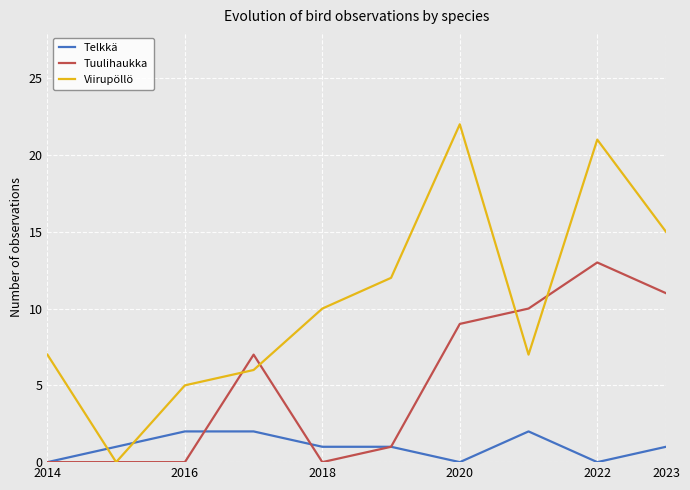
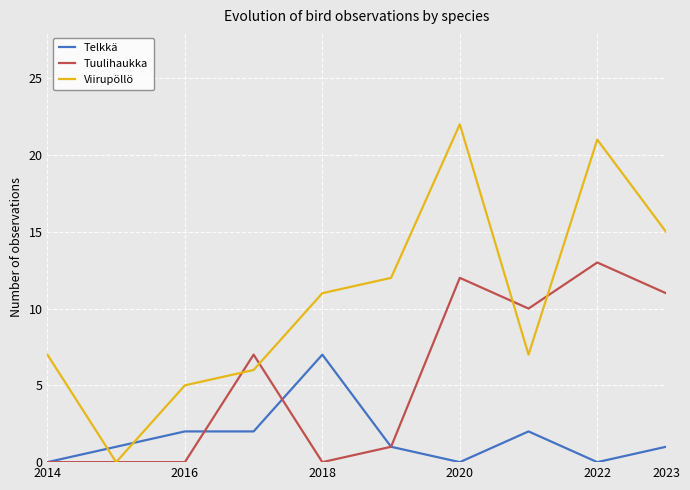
Telkkä, 2018: 1 -> 7
Viirupöllö, 2018: 10 -> 11
Tuulihaukka, 2020: 9 -> 12
